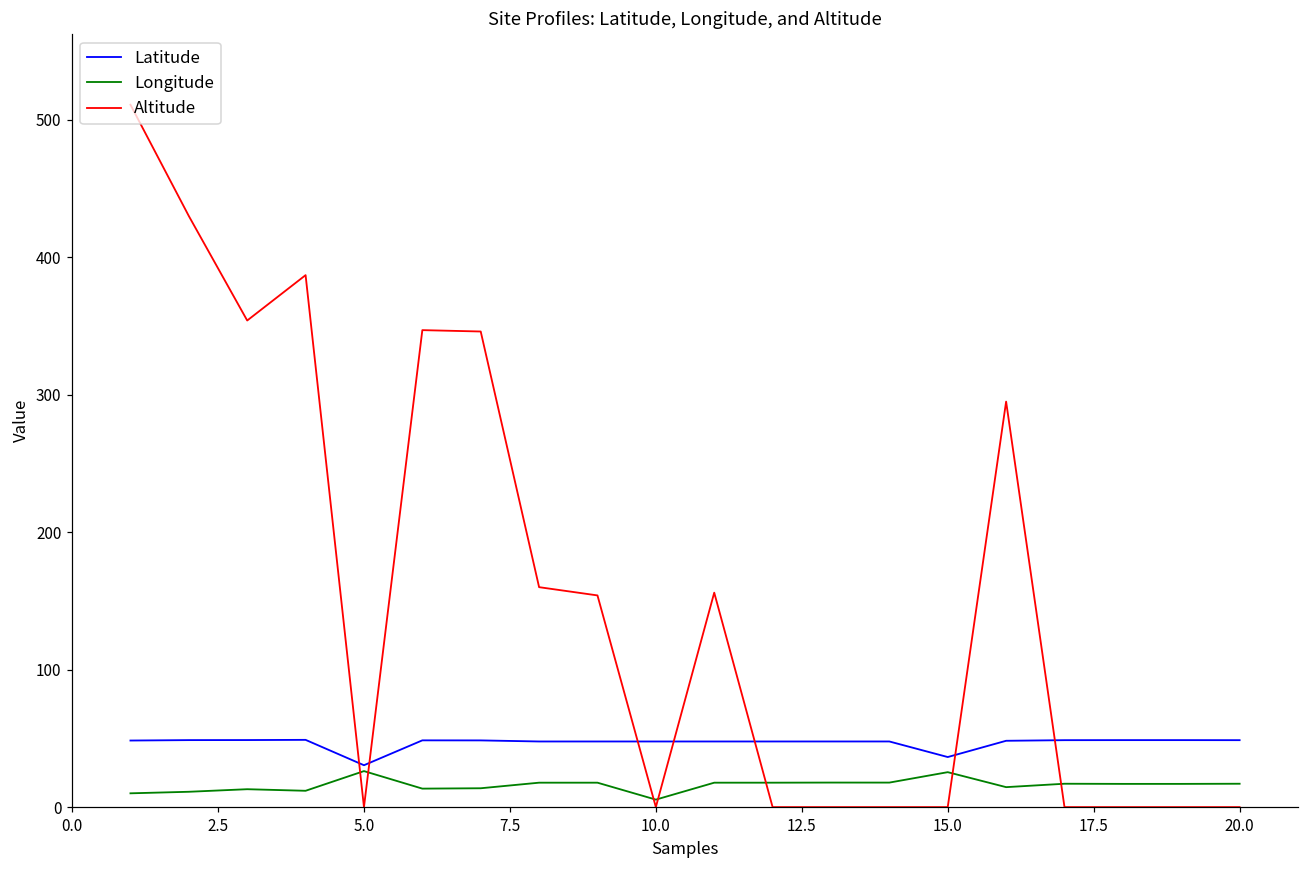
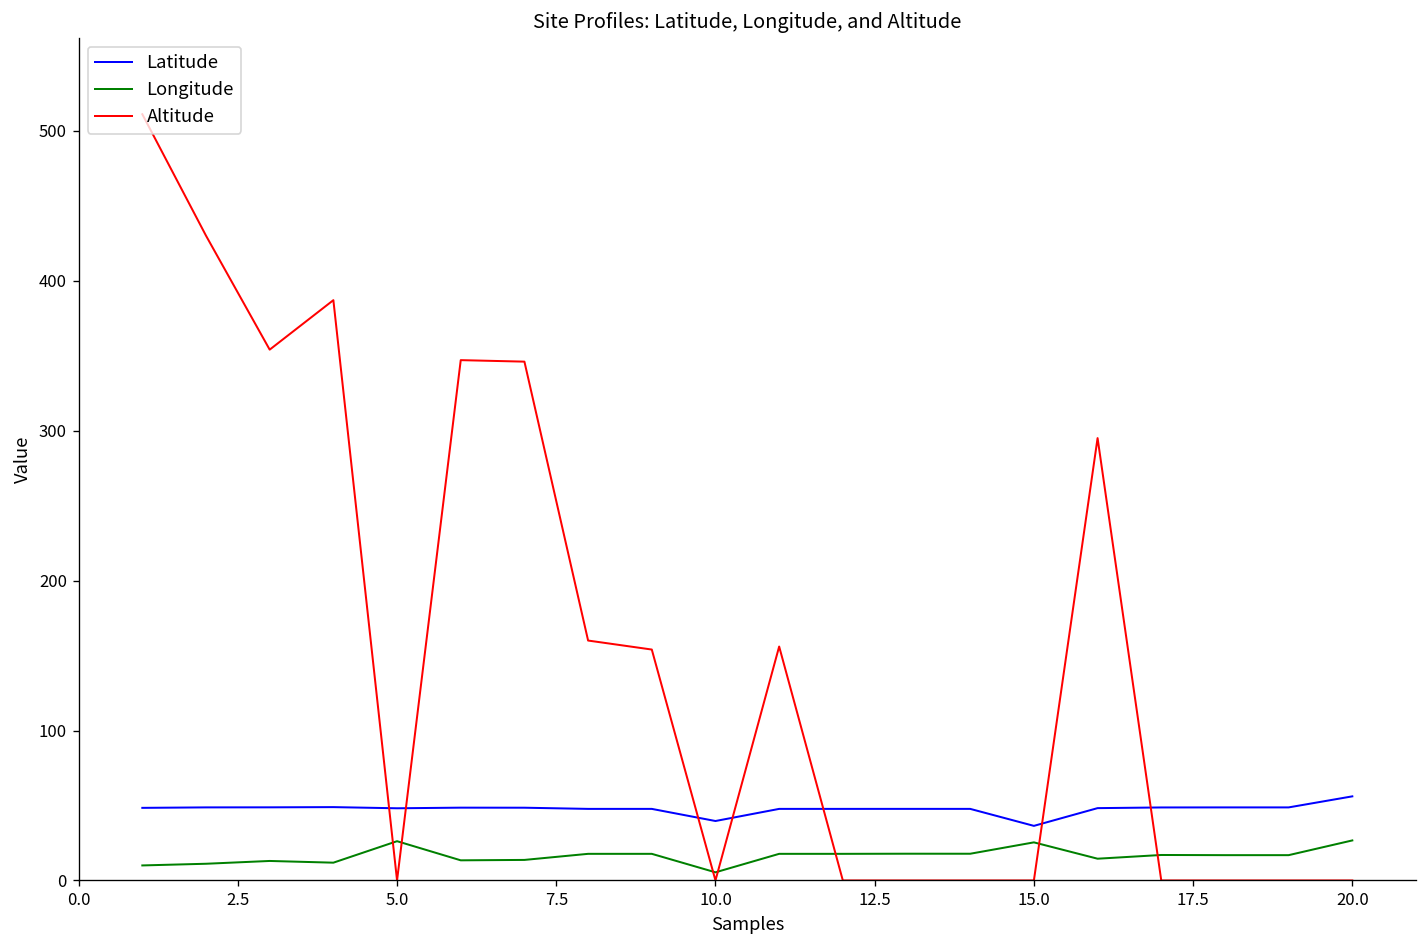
Latitude, 5.0: 30 -> 48
Latitude, 10.0: 48 -> 40
Latitude, 20.0: 49 -> 56
Longitude, 20.0: 17 -> 27
